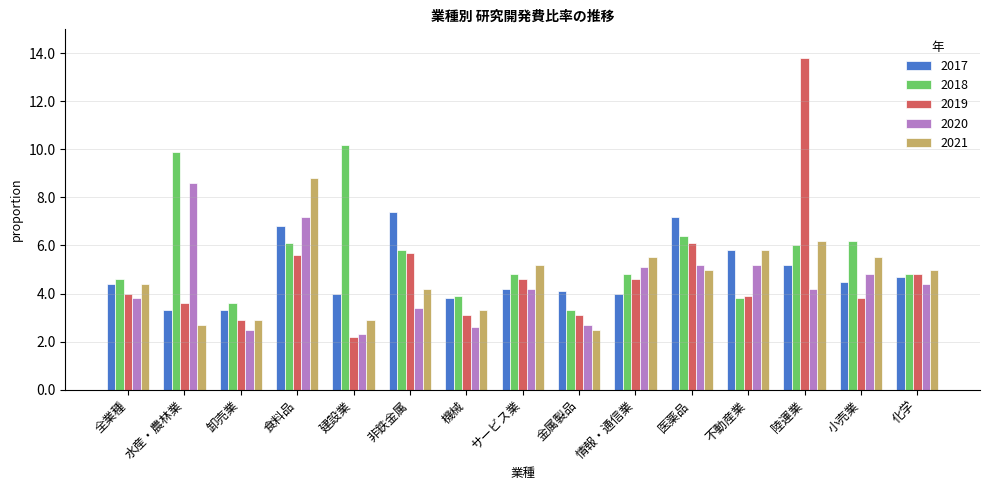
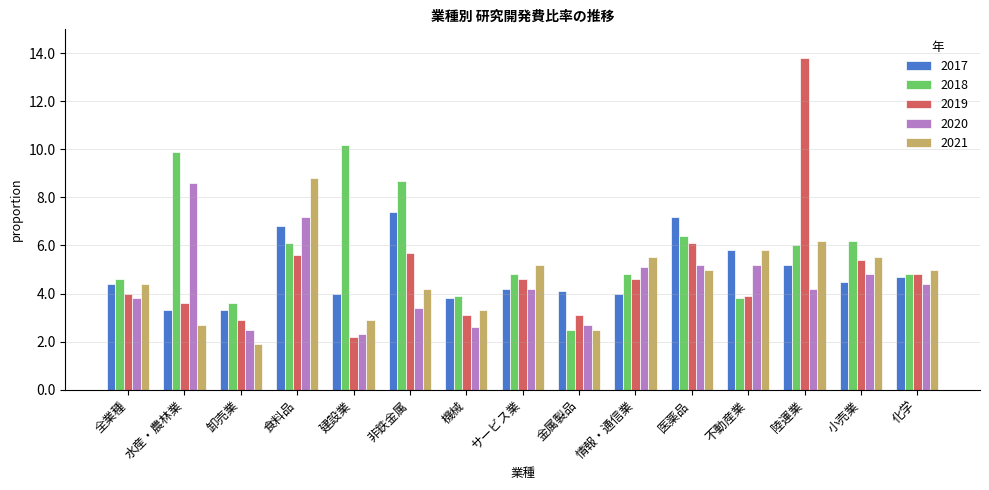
2021, 卸売業: 2.9 -> 1.9
2018, 非鉄金属: 5.8 -> 8.7
2018, 金属製品: 3.3 -> 2.5
2019, 小売業: 3.8 -> 5.4
